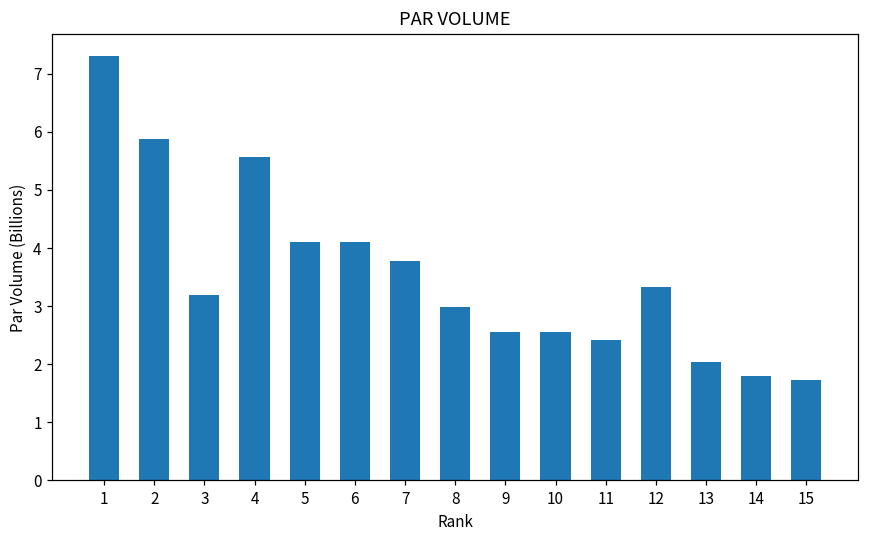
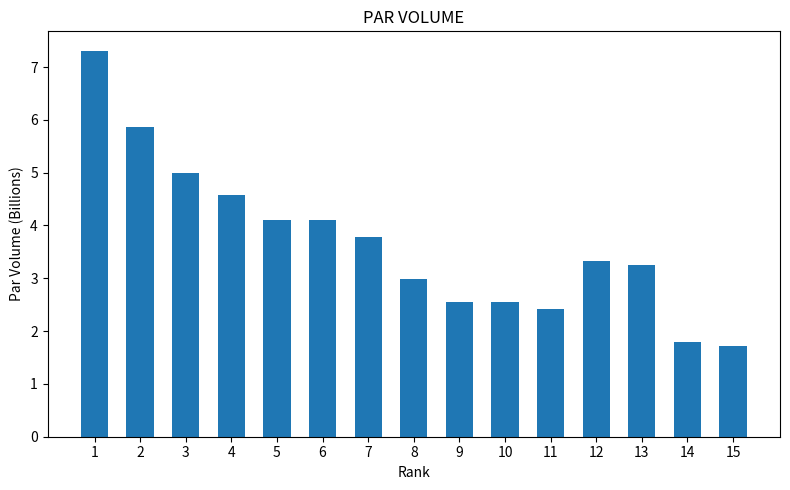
3: 3.2 -> 5.0
4: 5.6 -> 4.6
13: 2.0 -> 3.3
